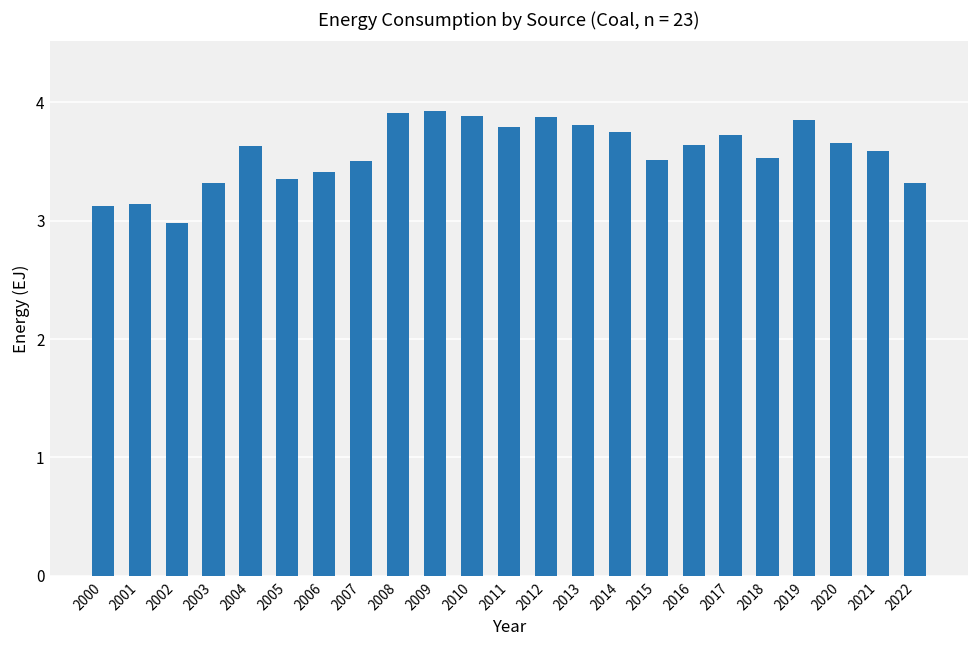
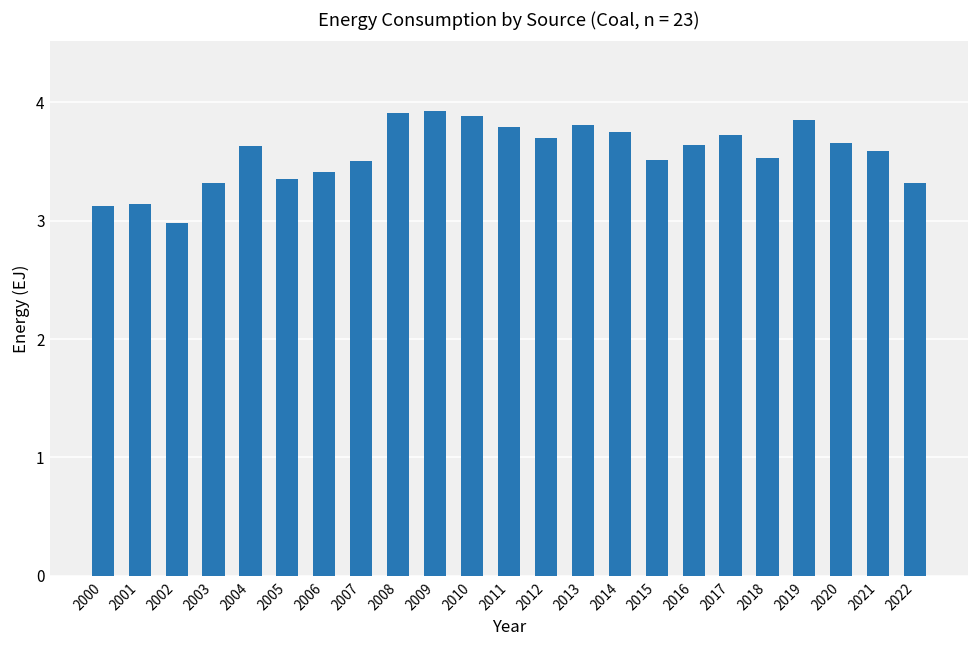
2012: 3.87 -> 3.70
